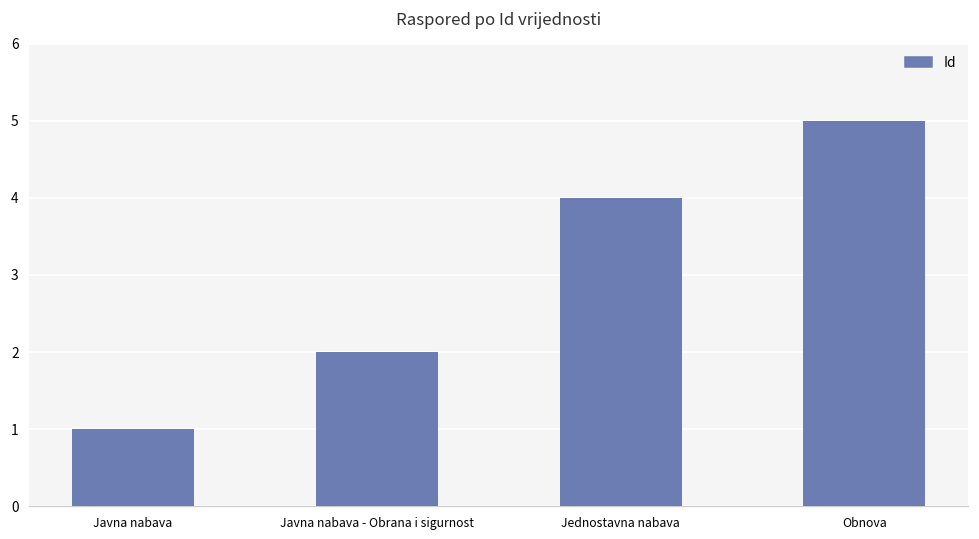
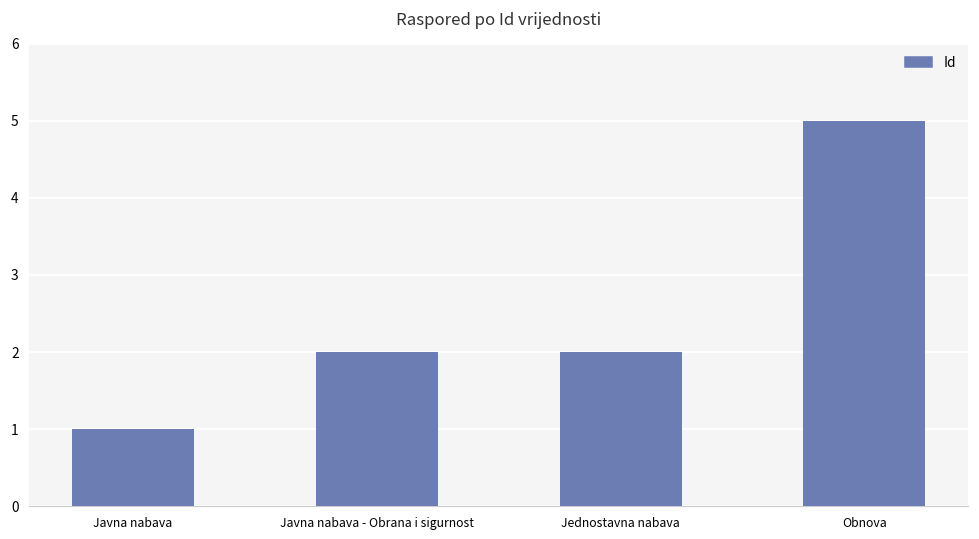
Jednostavna nabava: 4 -> 2
